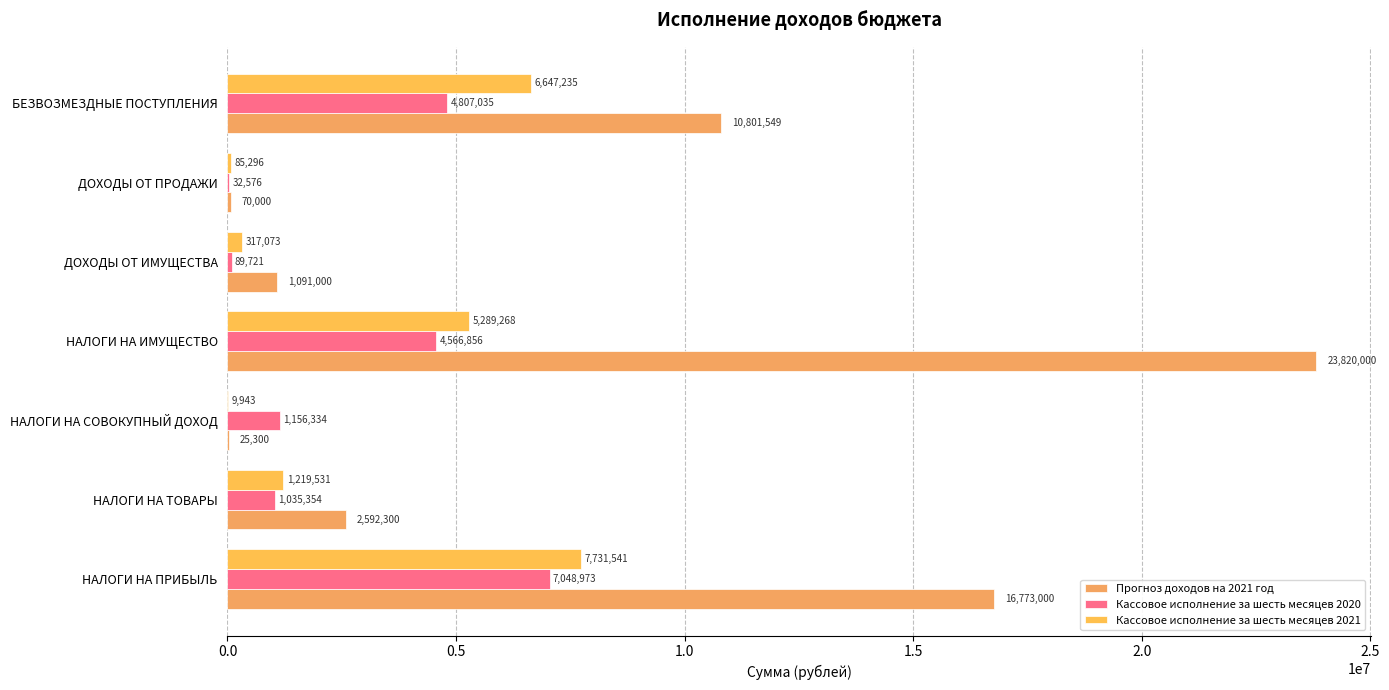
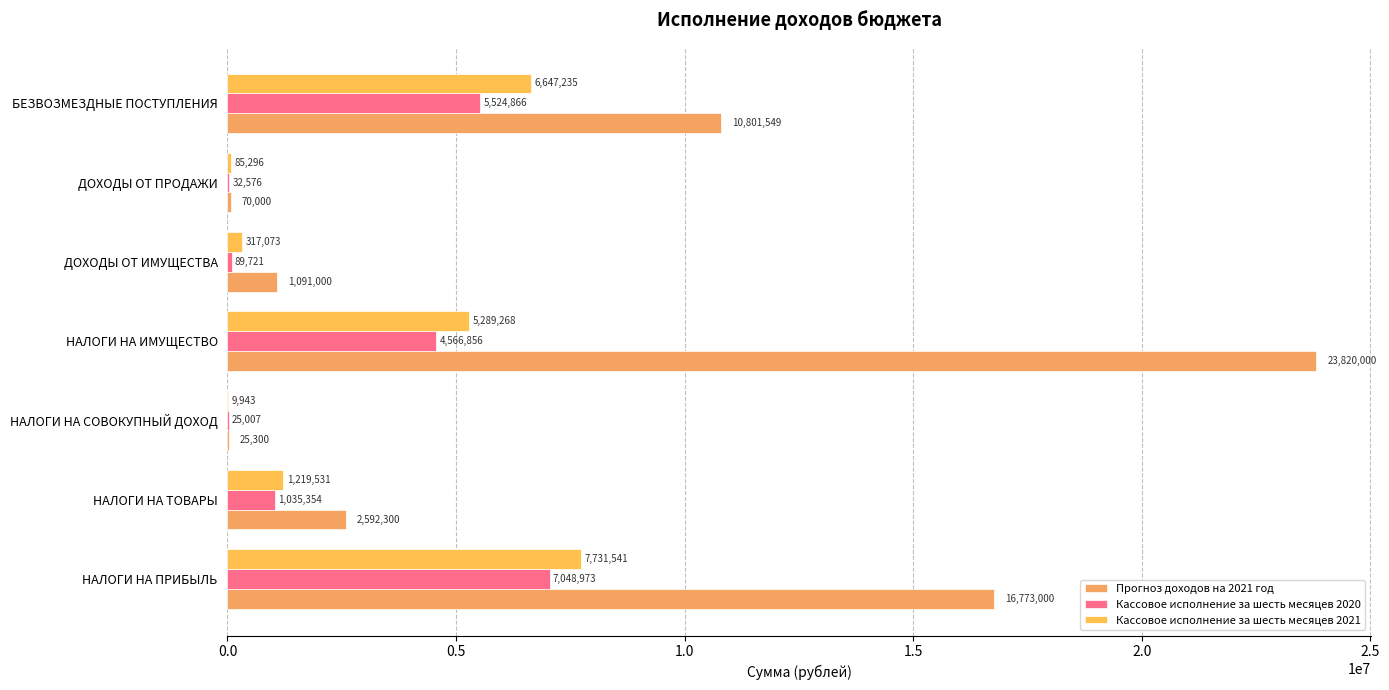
Кассовое исполнение за шесть месяцев 2020, БЕЗВОЗМЕЗДНЫЕ ПОСТУПЛЕНИЯ: 4,807,035 -> 5,524,866
Кассовое исполнение за шесть месяцев 2020, НАЛОГИ НА СОВОКУПНЫЙ ДОХОД: 1,156,334 -> 25,007
